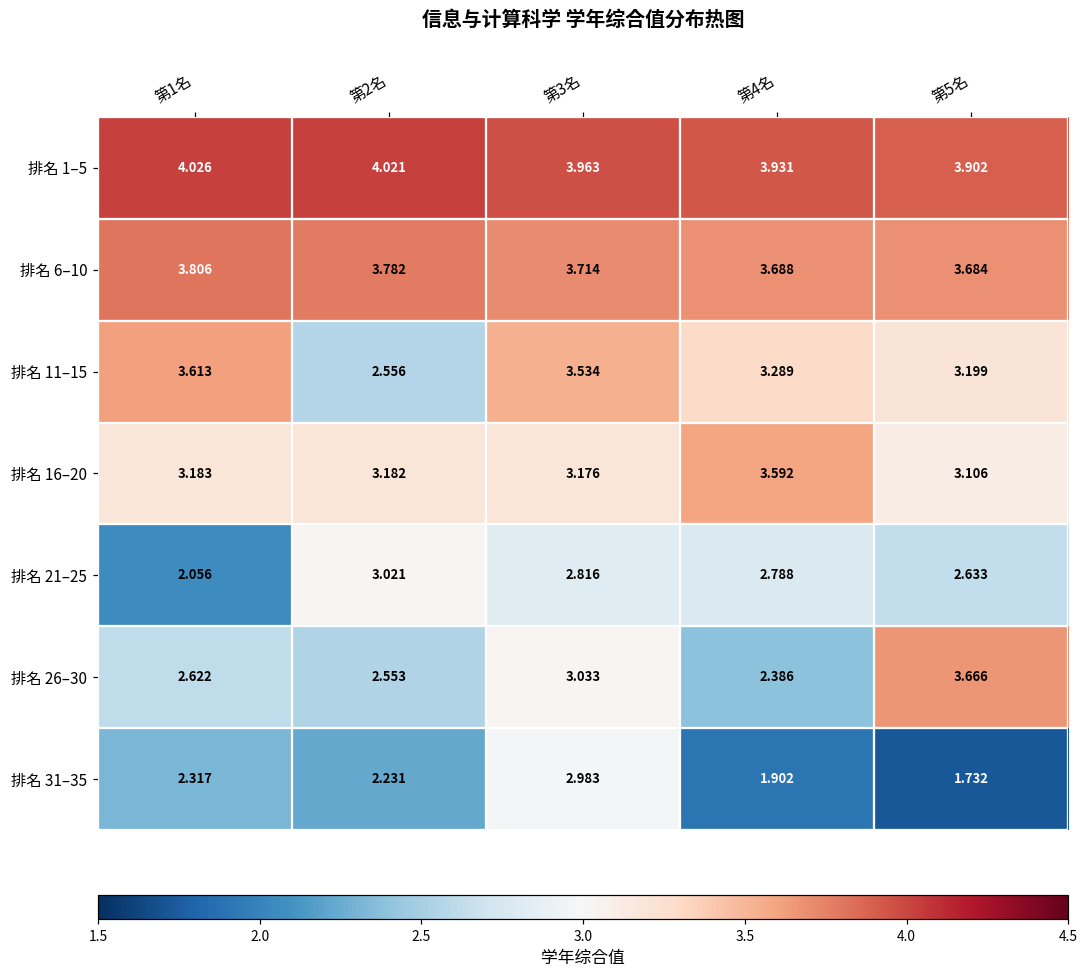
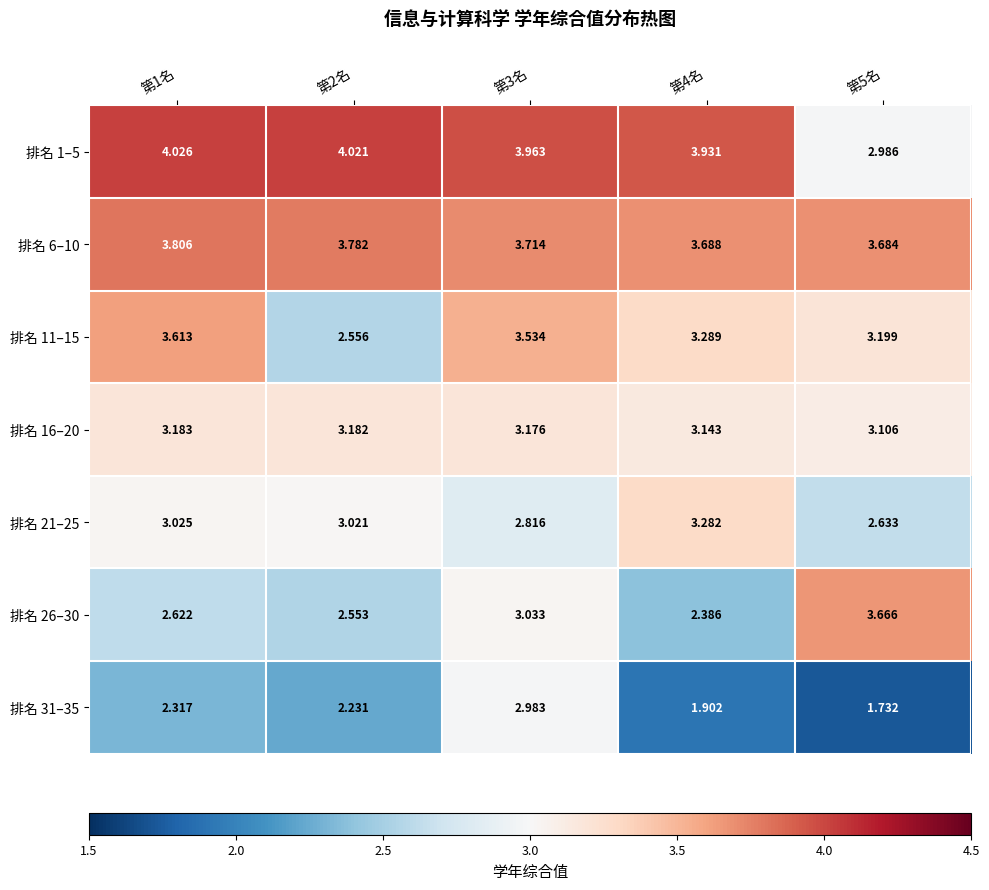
排名 1–5, 第5名: 3.902 -> 2.986
排名 16–20, 第4名: 3.592 -> 3.143
排名 21–25, 第1名: 2.056 -> 3.025
排名 21–25, 第4名: 2.788 -> 3.282
